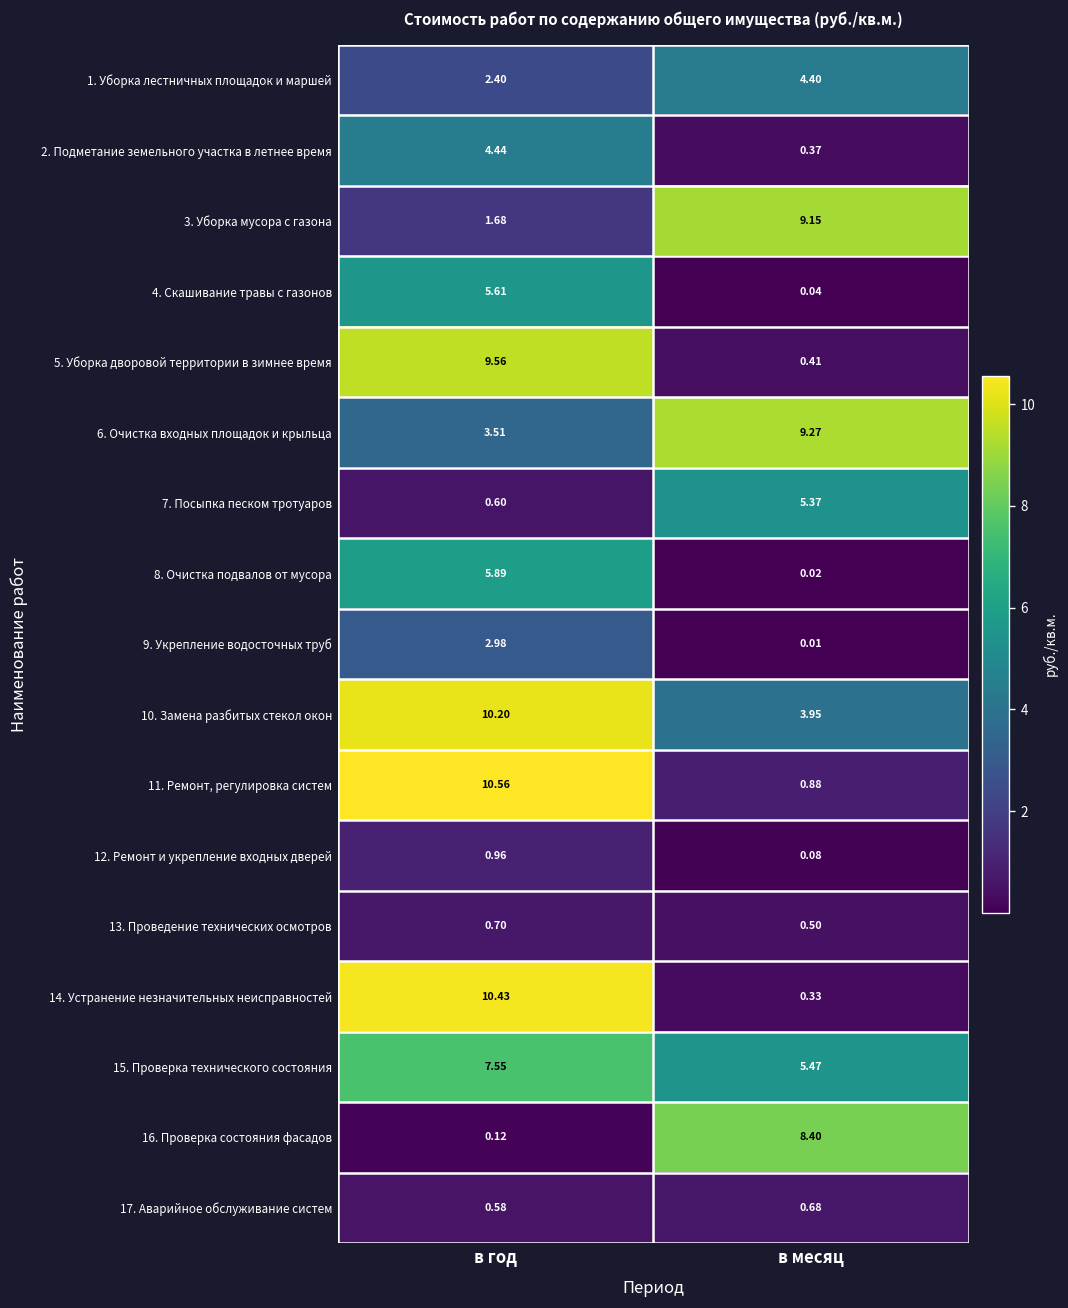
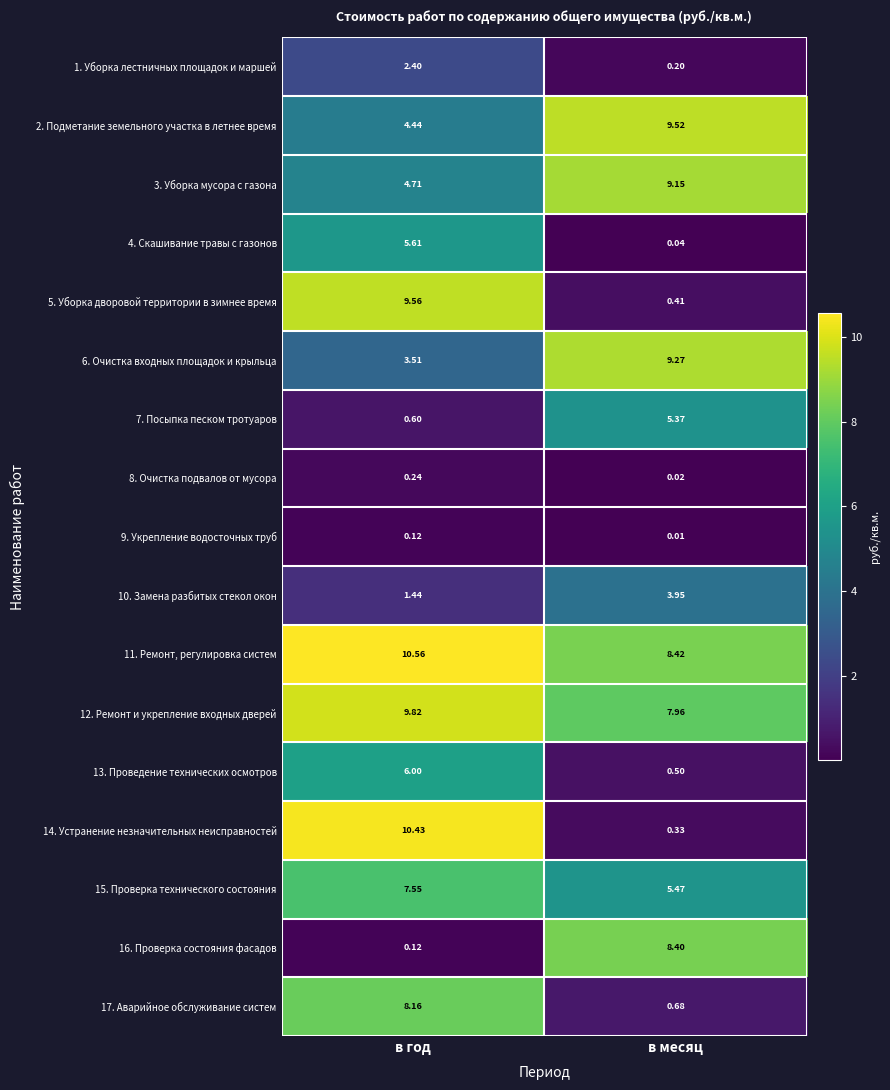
1. Уборка лестничных площадок и маршей, в месяц: 4.40 -> 0.20
2. Подметание земельного участка в летнее время, в месяц: 0.37 -> 9.52
3. Уборка мусора с газона, в год: 1.68 -> 4.71
8. Очистка подвалов от мусора, в год: 5.89 -> 0.24
9. Укрепление водосточных труб, в год: 2.98 -> 0.12
10. Замена разбитых стекол окон, в год: 10.20 -> 1.44
11. Ремонт, регулировка систем, в месяц: 0.88 -> 8.42
12. Ремонт и укрепление входных дверей, в год: 0.96 -> 9.82
12. Ремонт и укрепление входных дверей, в месяц: 0.08 -> 7.96
13. Проведение технических осмотров, в год: 0.70 -> 6.00
17. Аварийное обслуживание систем, в год: 0.58 -> 8.16
